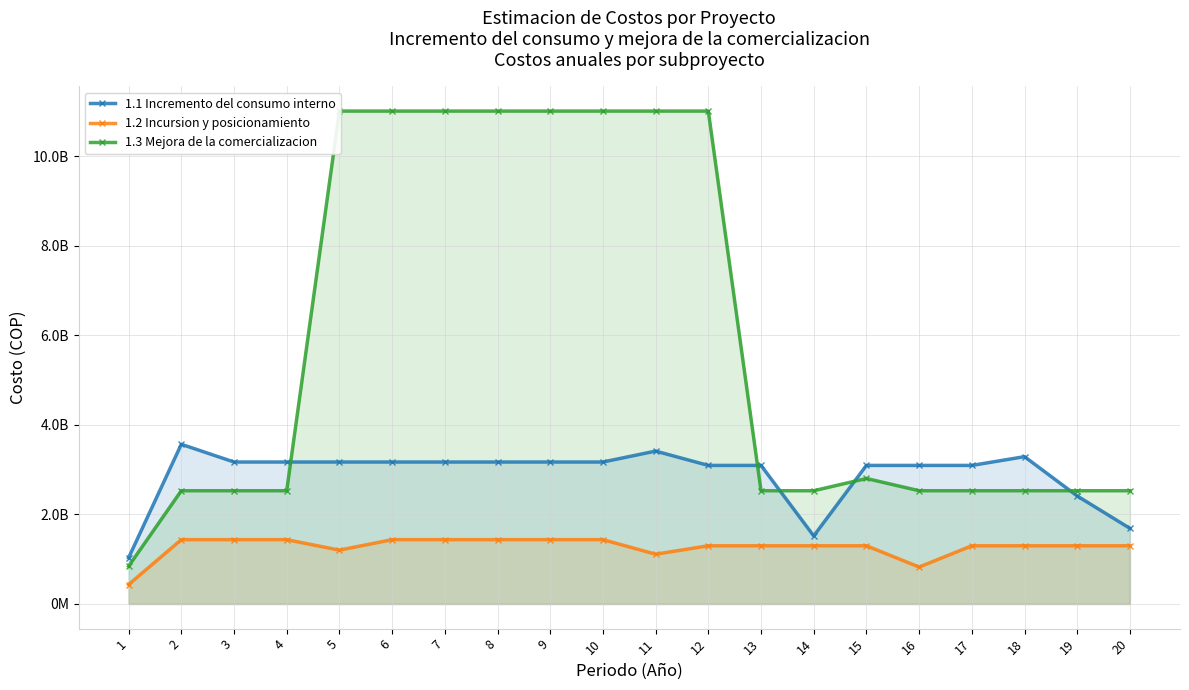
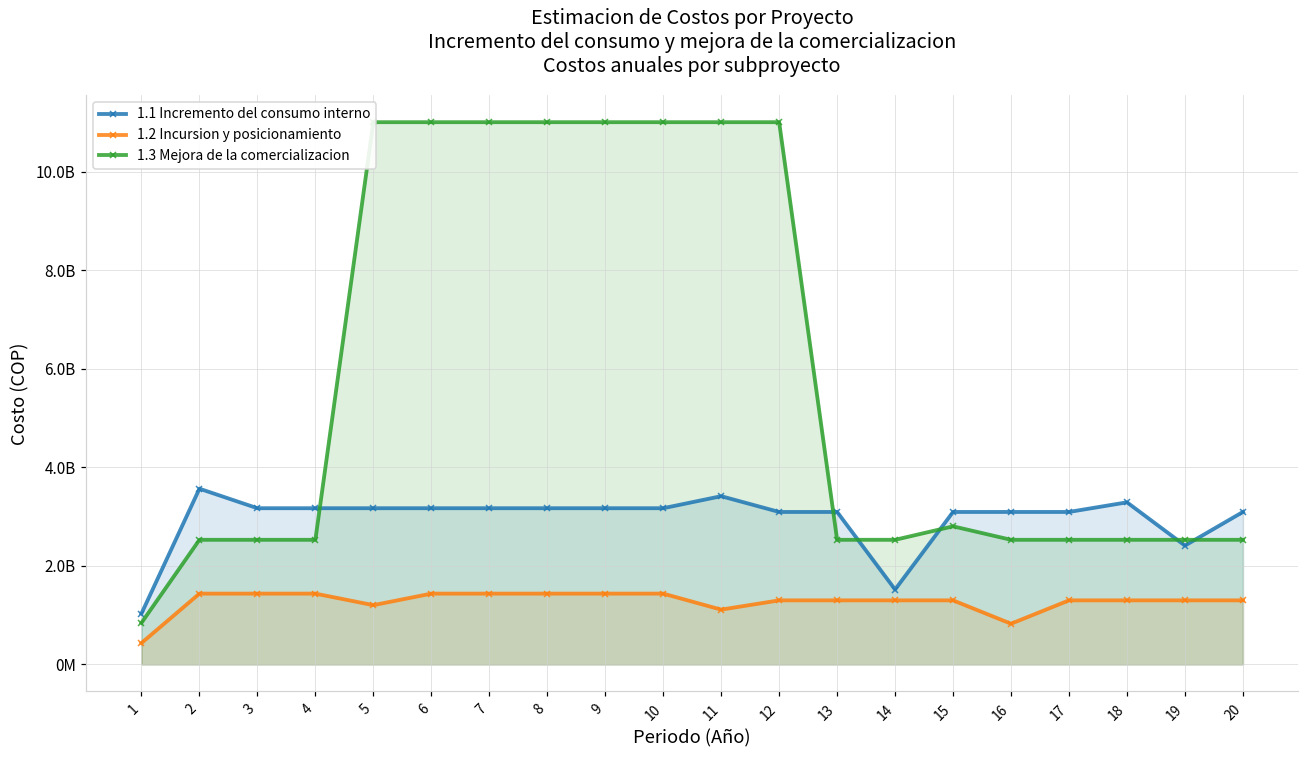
1.1 Incremento del consumo interno, 20: 1700000000 -> 3100000000
